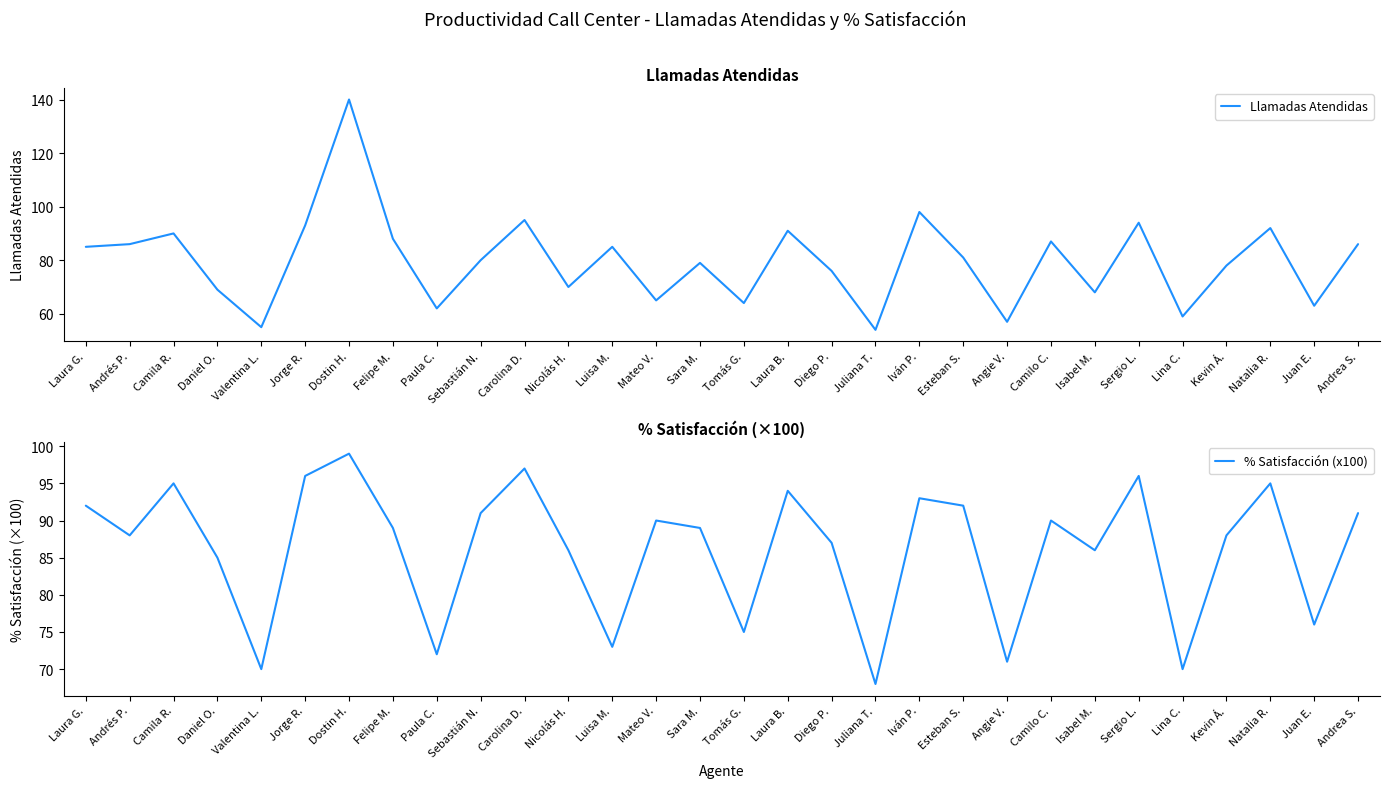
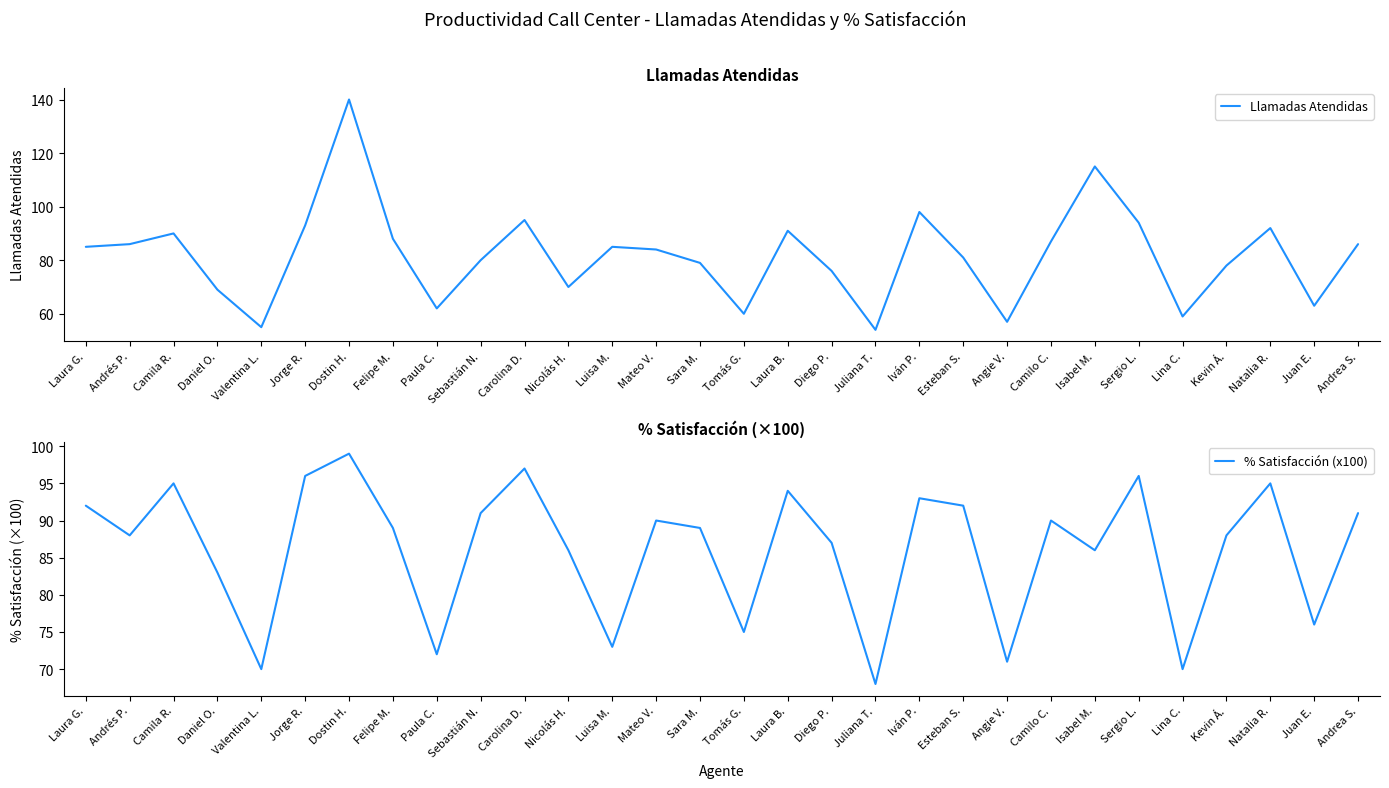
Llamadas Atendidas, Mateo V.: 65 -> 84
Llamadas Atendidas, Tomás G.: 64 -> 60
Llamadas Atendidas, Isabel M.: 68 -> 115
% Satisfacción (×100), Daniel O.: 85 -> 83
